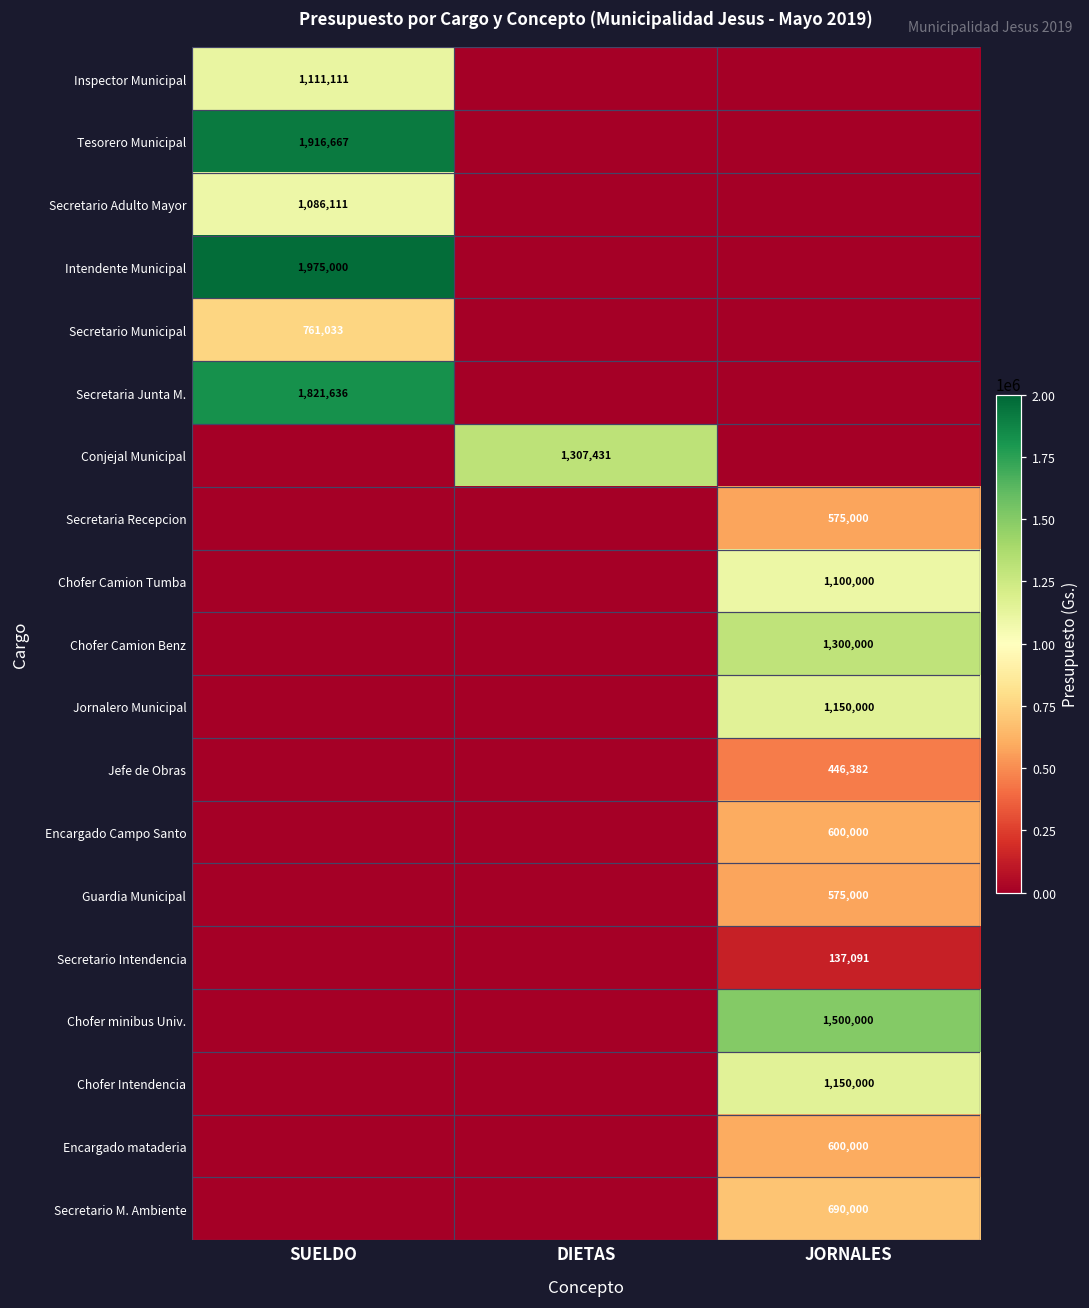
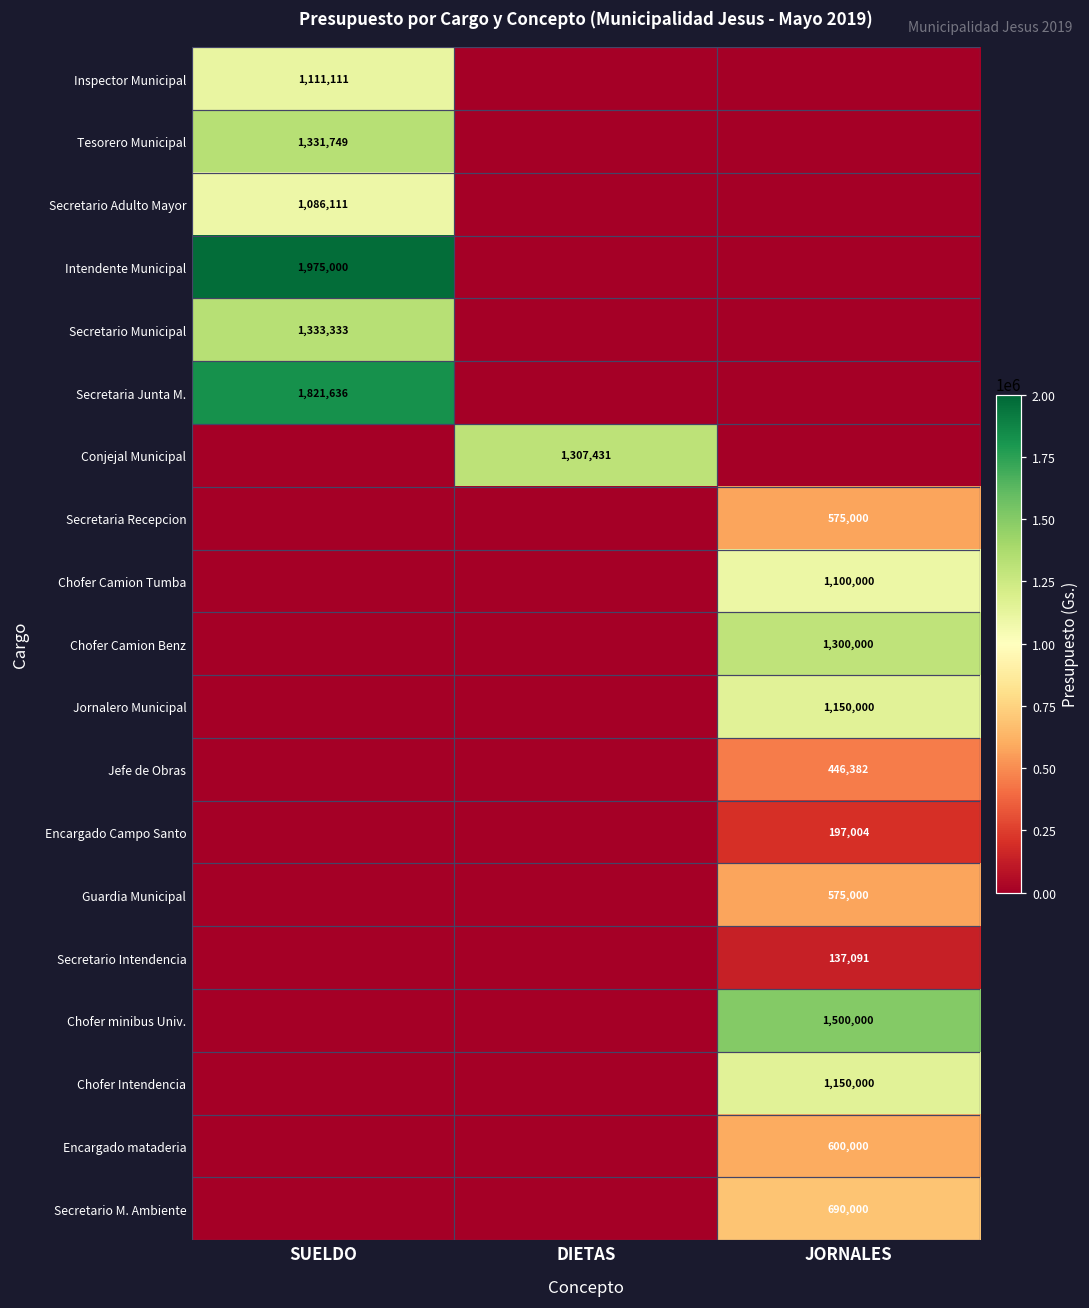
Tesorero Municipal, SUELDO: 1,916,667 -> 1,331,749
Secretario Municipal, SUELDO: 761,033 -> 1,333,333
Encargado Campo Santo, JORNALES: 600,000 -> 197,004
